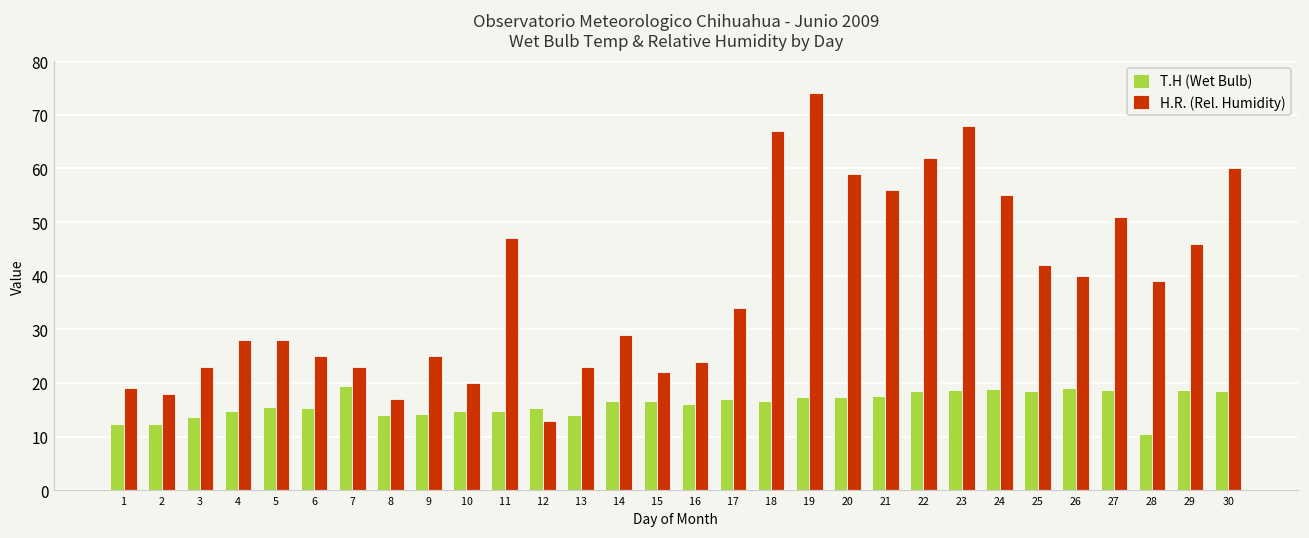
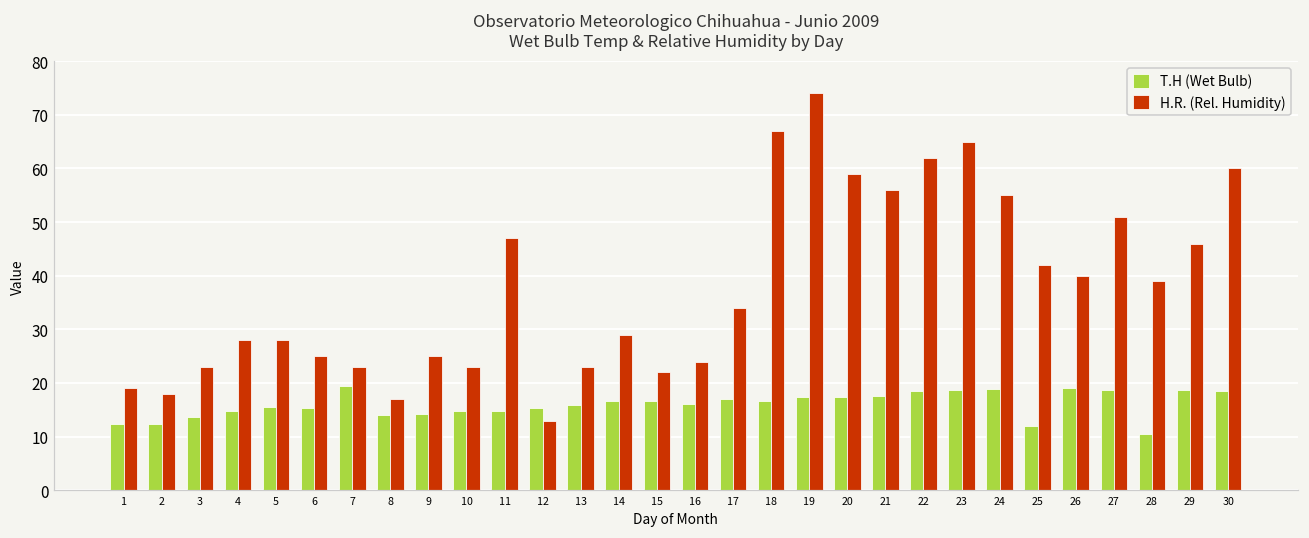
H.R. (Rel. Humidity), 10: 20 -> 23
T.H (Wet Bulb), 13: 14 -> 16
H.R. (Rel. Humidity), 23: 68 -> 65
T.H (Wet Bulb), 25: 19 -> 12
